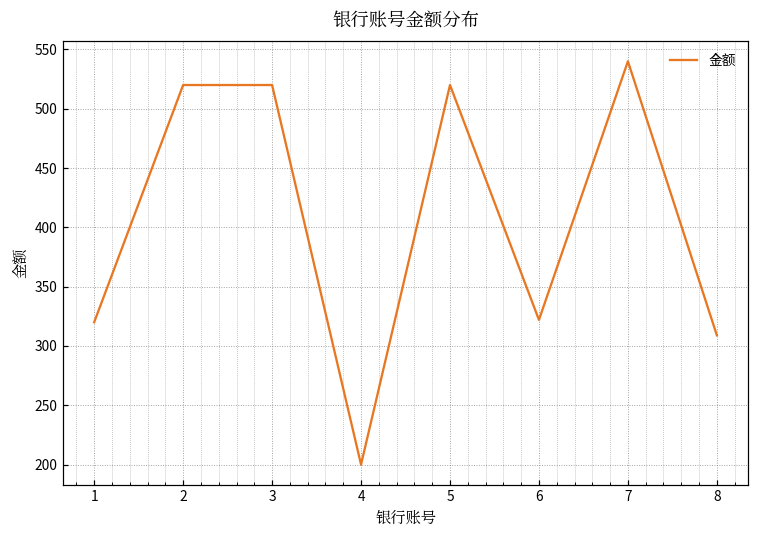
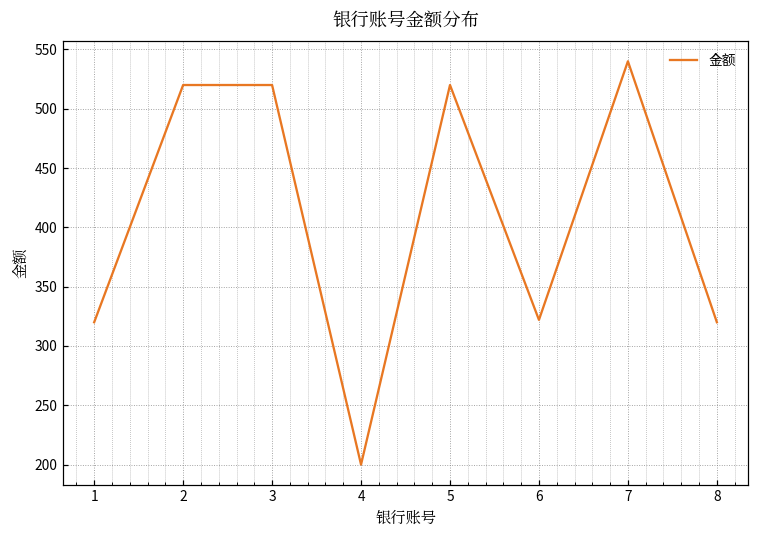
8: 309 -> 320
